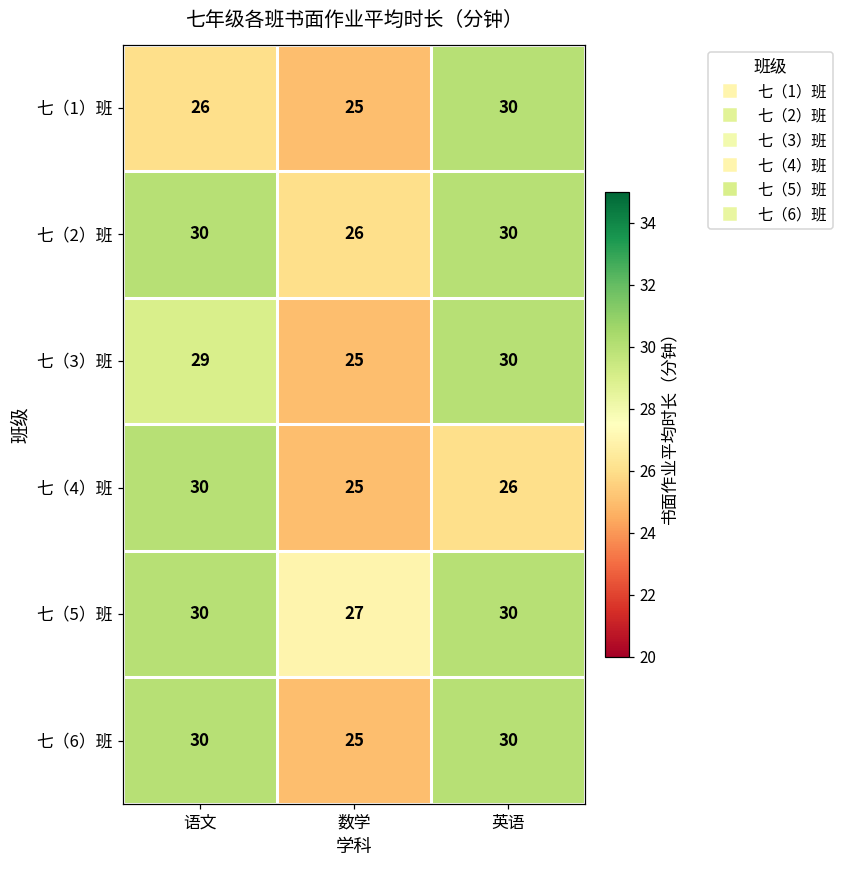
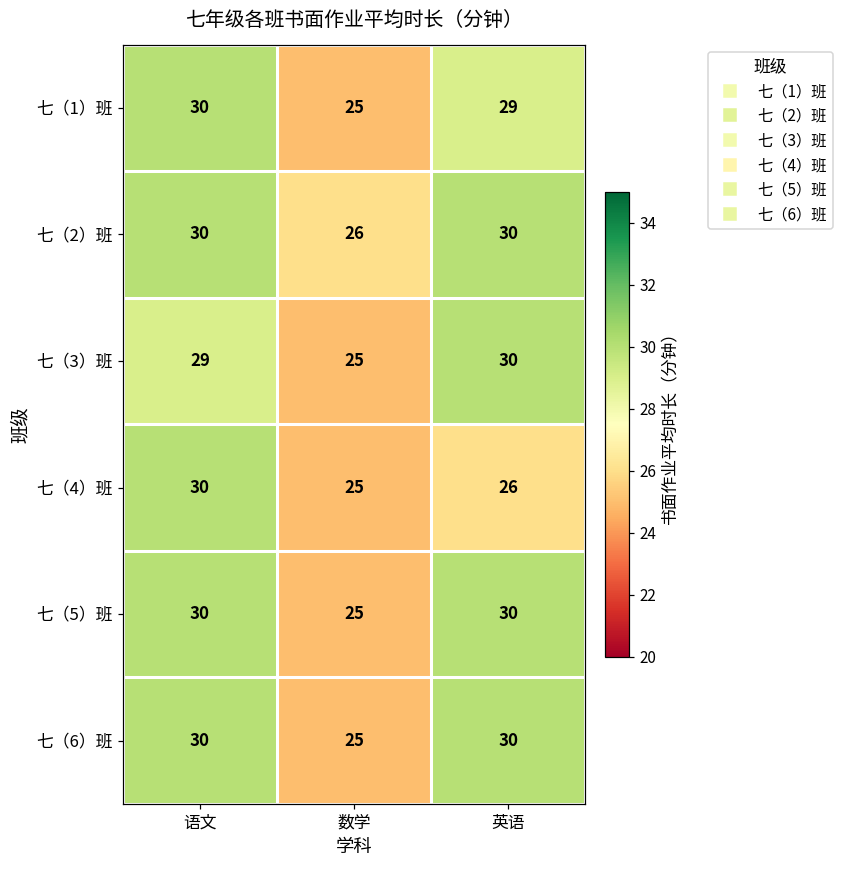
七（1）班, 语文: 26 -> 30
七（1）班, 英语: 30 -> 29
七（5）班, 数学: 27 -> 25
